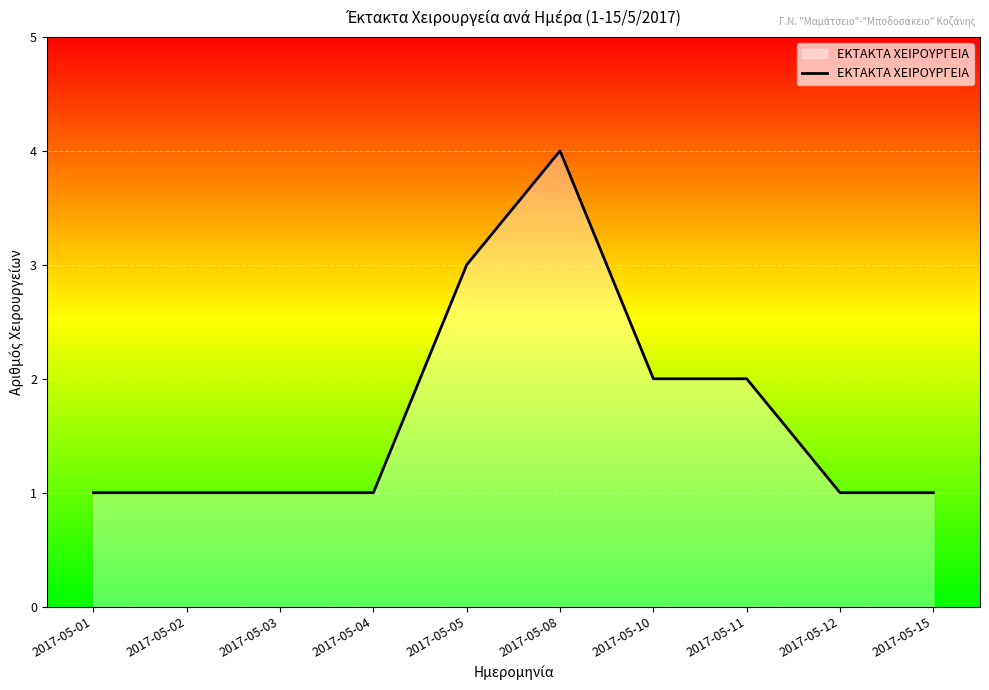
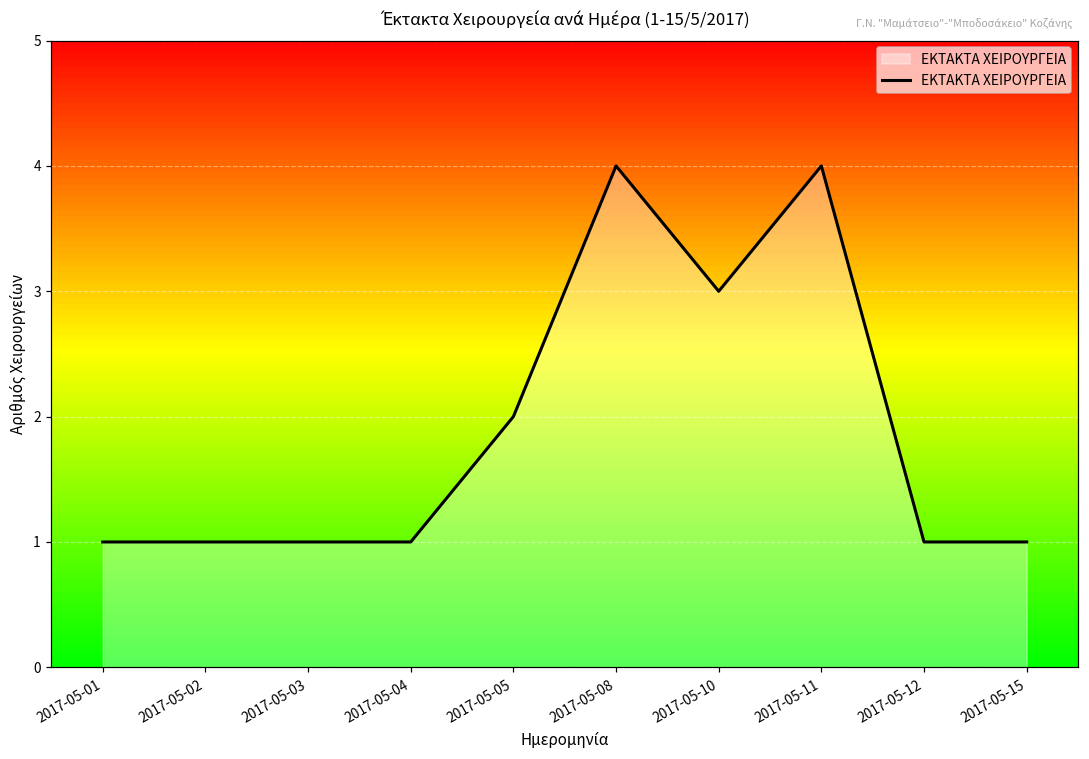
2017-05-05: 3 -> 2
2017-05-10: 2 -> 3
2017-05-11: 2 -> 4
